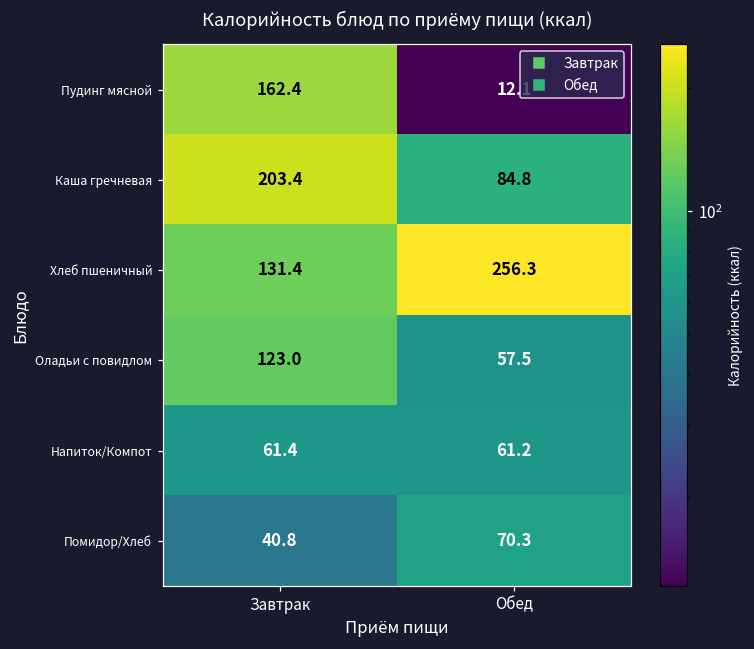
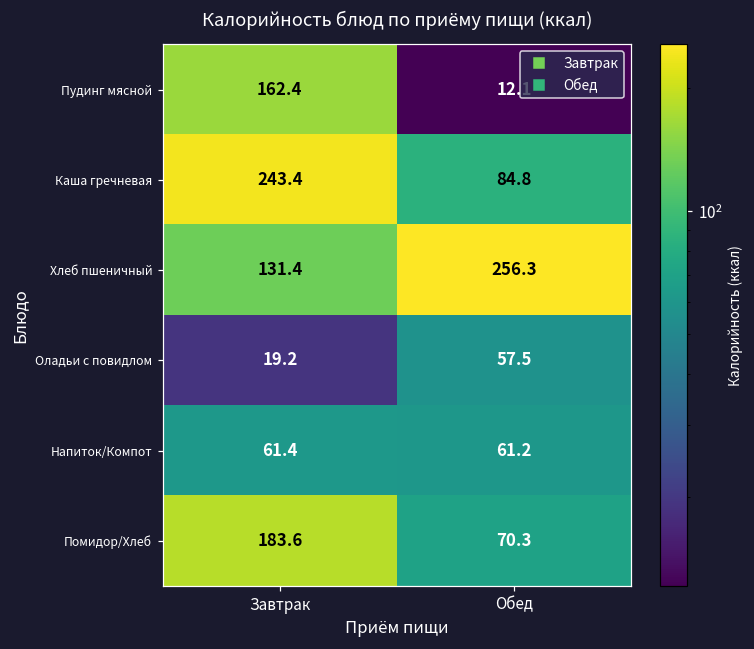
Каша гречневая, Завтрак: 203.4 -> 243.4
Оладьи с повидлом, Завтрак: 123.0 -> 19.2
Помидор/Хлеб, Завтрак: 40.8 -> 183.6
